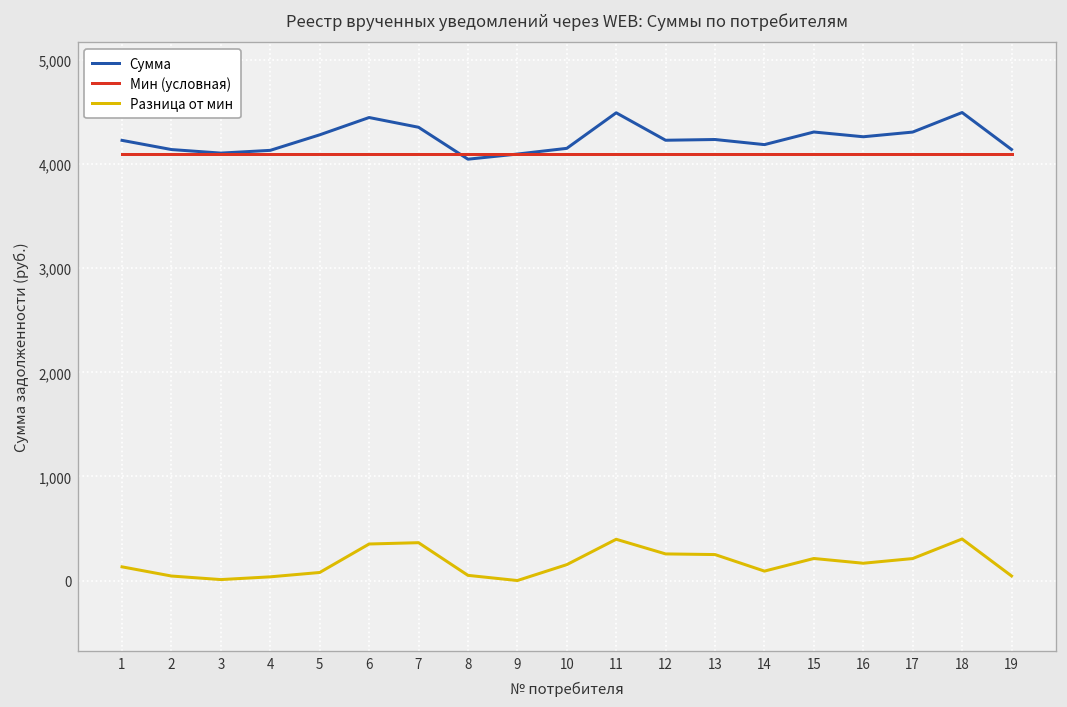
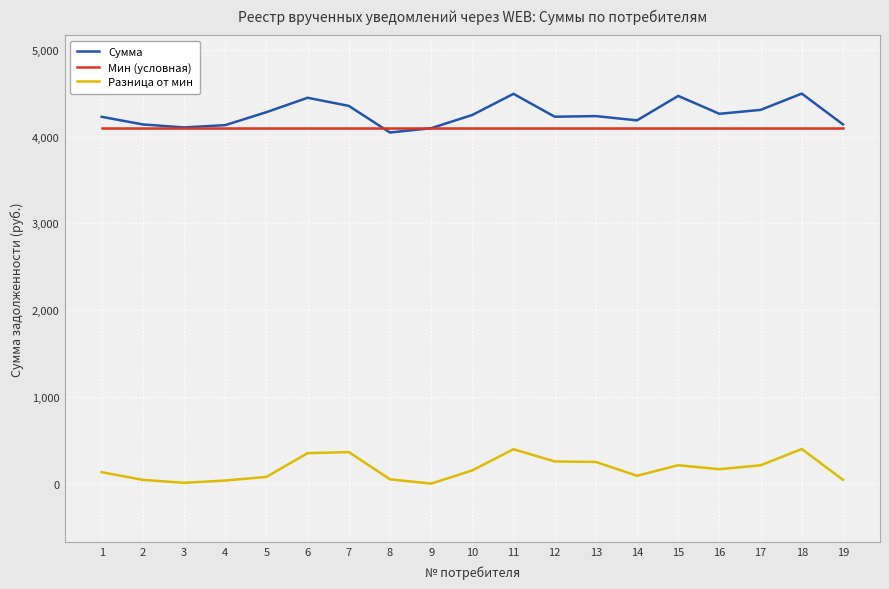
Сумма, 10: 4,150 -> 4,250
Сумма, 15: 4,300 -> 4,500
